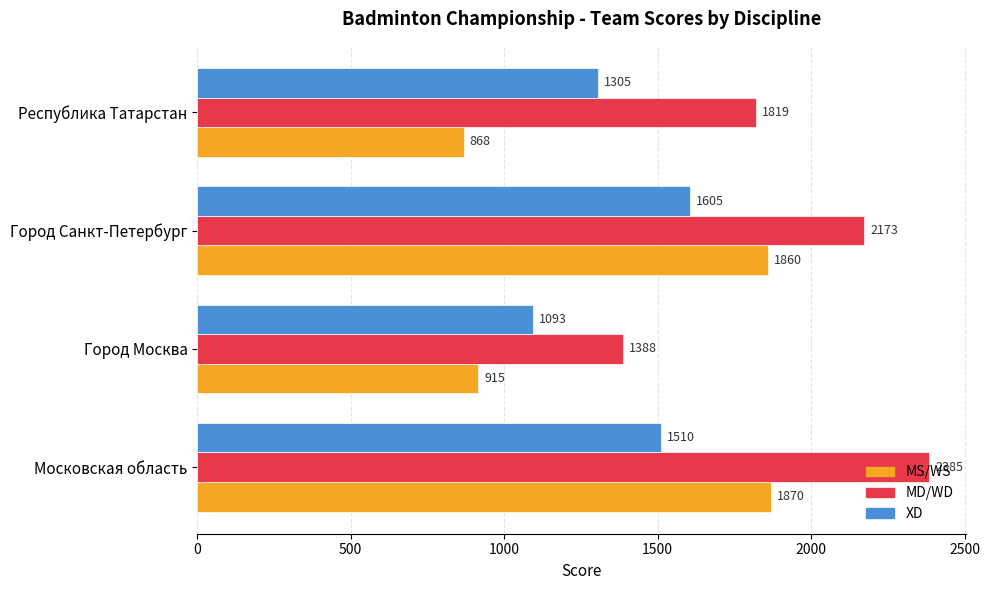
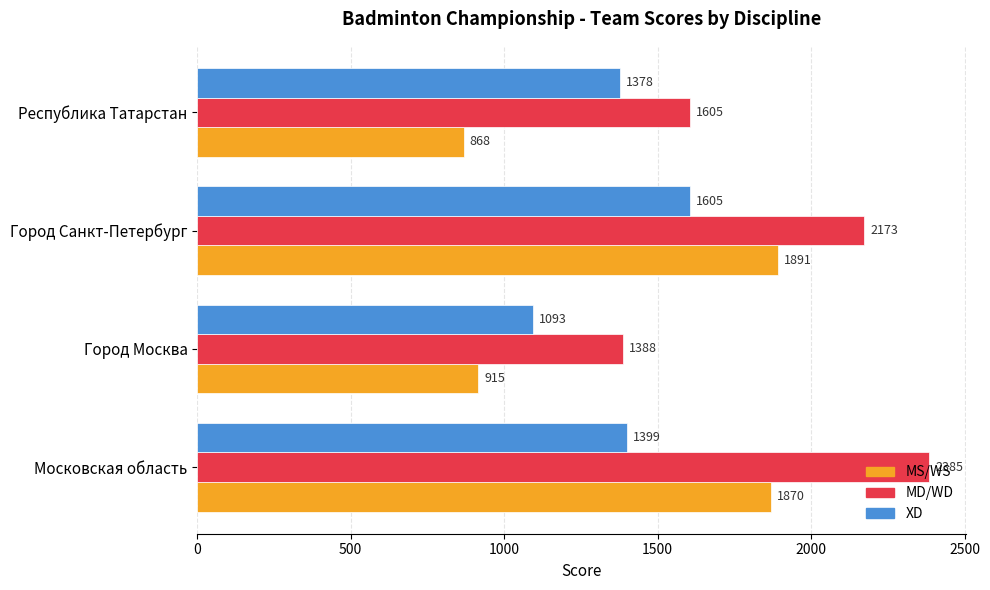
XD, Республика Татарстан: 1305 -> 1378
MD/WD, Республика Татарстан: 1819 -> 1605
MS/WS, Город Санкт-Петербург: 1860 -> 1891
XD, Московская область: 1510 -> 1399
